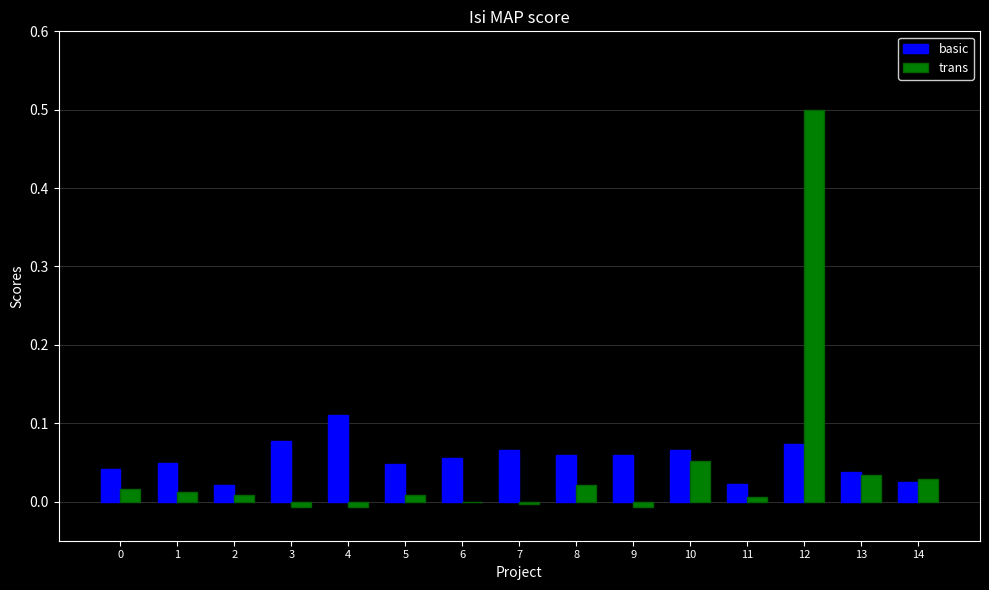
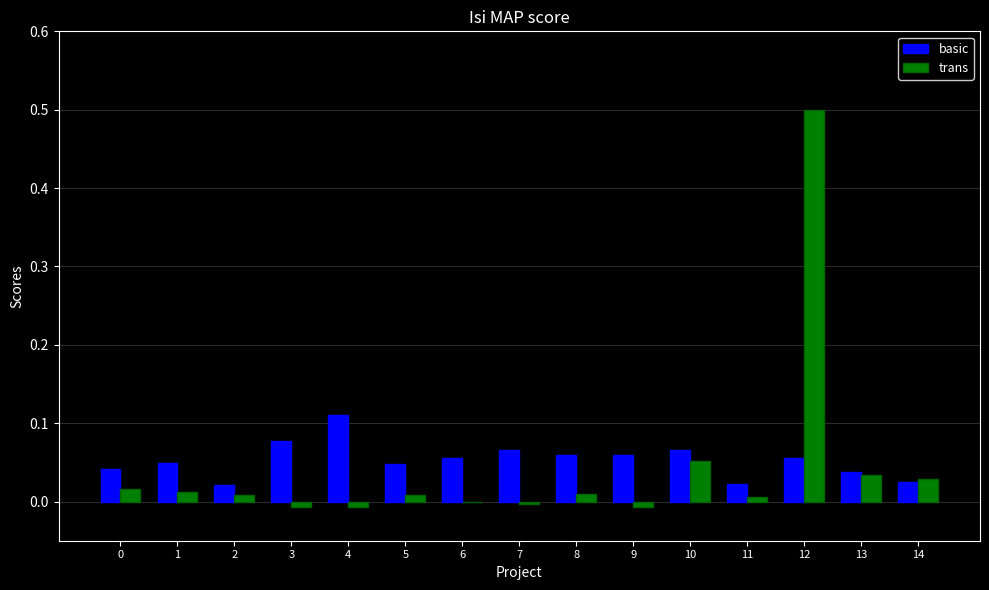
trans, 8: 0.02 -> 0.01
basic, 12: 0.07 -> 0.06
